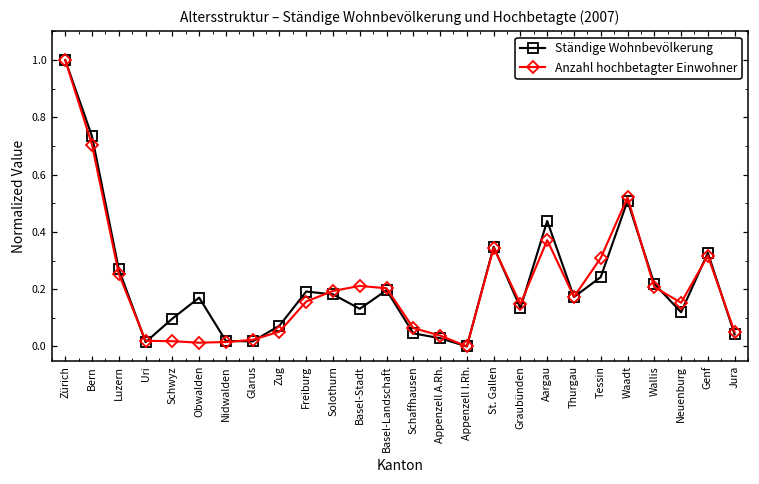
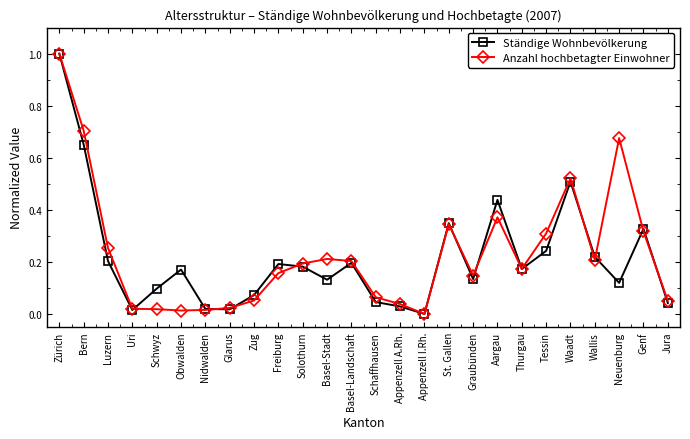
Ständige Wohnbevölkerung, Bern: 0.73 -> 0.65
Ständige Wohnbevölkerung, Luzern: 0.27 -> 0.20
Anzahl hochbetagter Einwohner, Neuenburg: 0.15 -> 0.68
